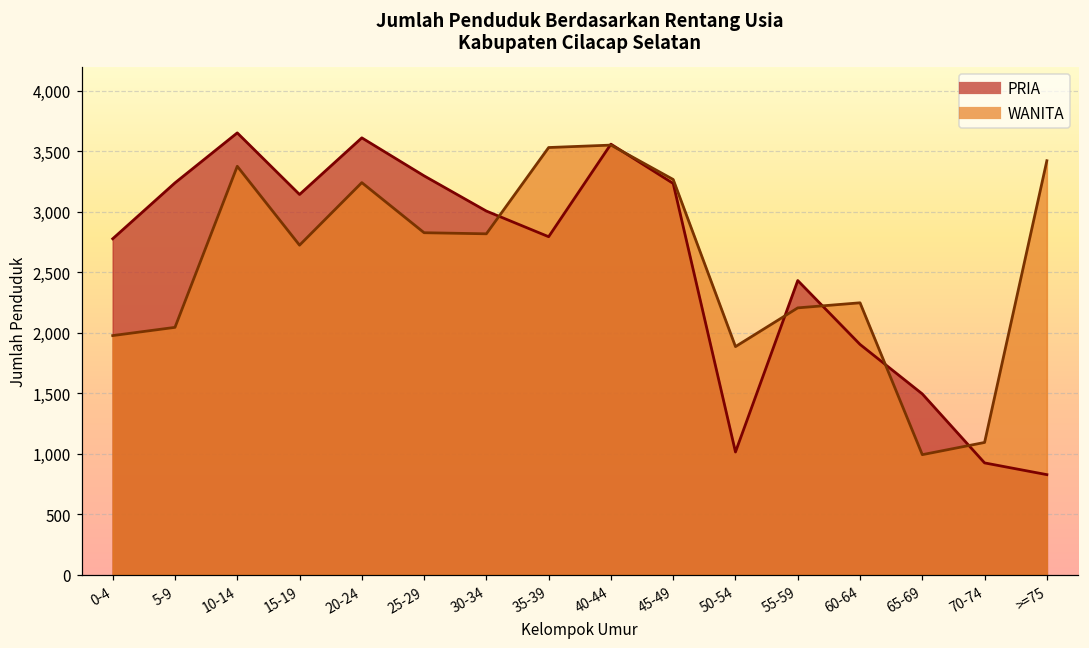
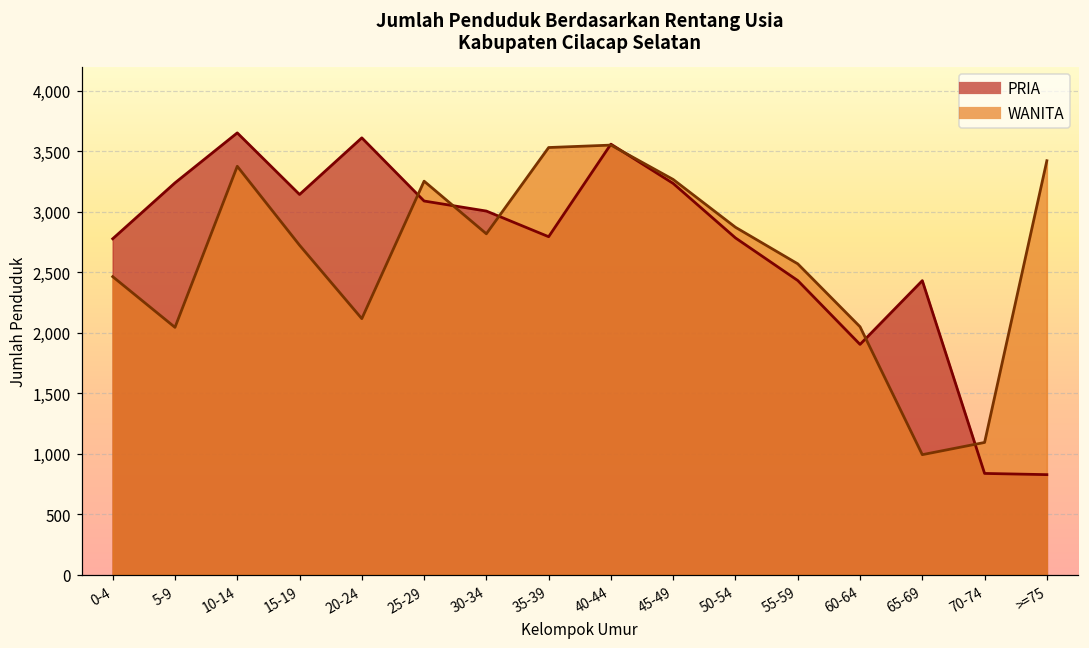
WANITA, 0-4: 1,980 -> 2,460
WANITA, 20-24: 3,240 -> 2,120
PRIA, 25-29: 3,300 -> 3,090
WANITA, 25-29: 2,830 -> 3,250
PRIA, 50-54: 1,010 -> 2,780
WANITA, 50-54: 1,880 -> 2,870
WANITA, 55-59: 2,200 -> 2,570
WANITA, 60-64: 2,250 -> 2,050
PRIA, 65-69: 1,490 -> 2,430
PRIA, 70-74: 920 -> 840
